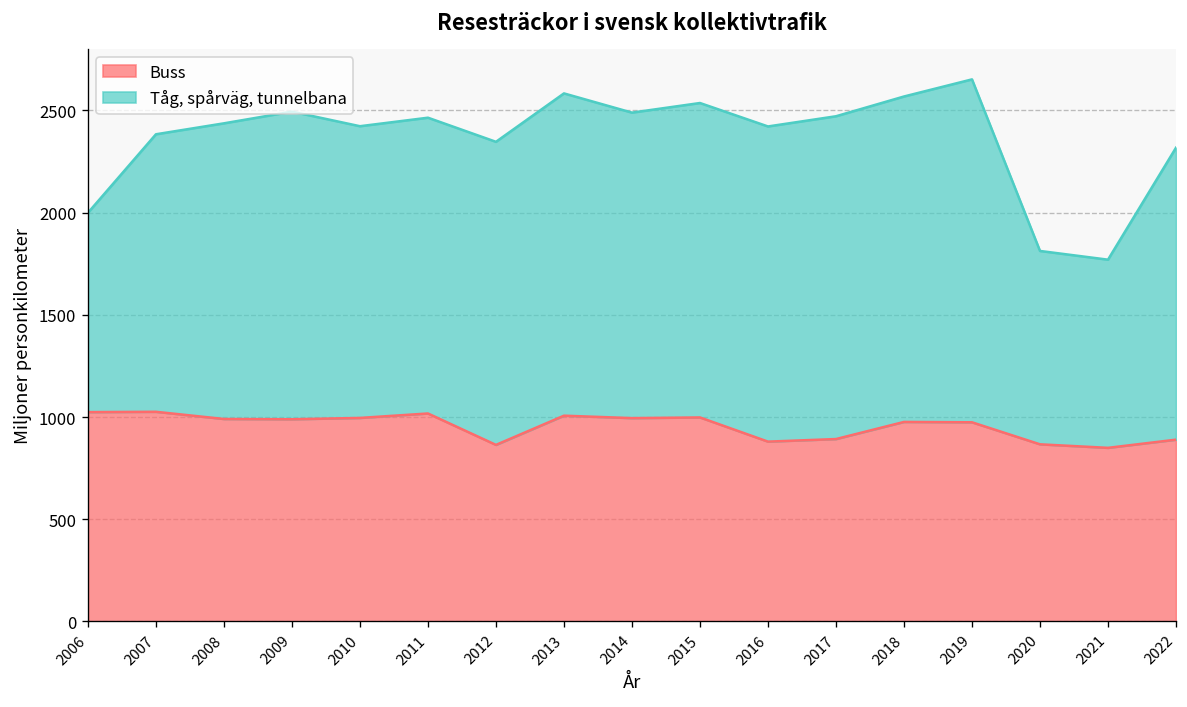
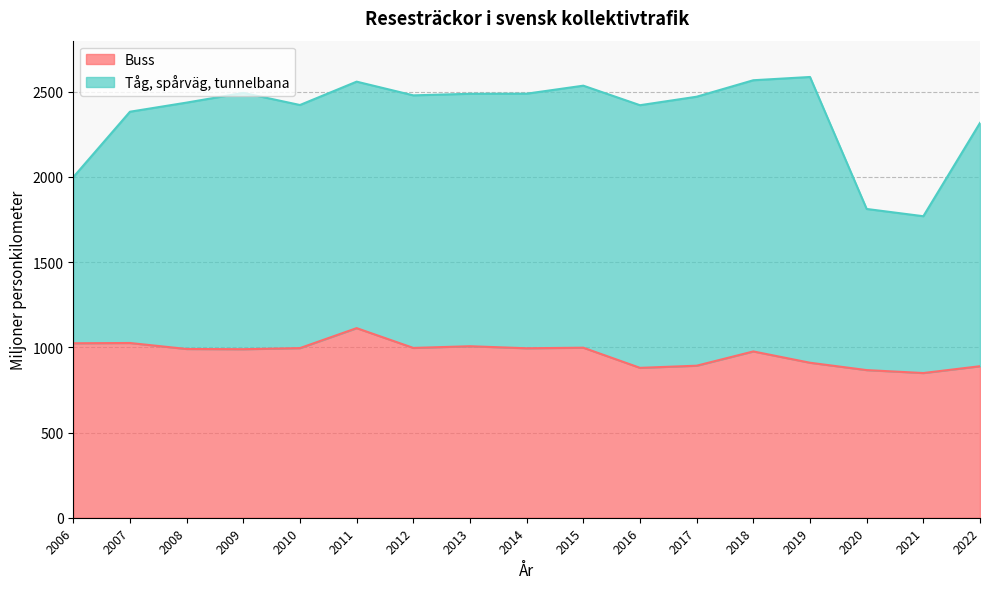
Buss, 2011: 1020 -> 1110
Buss, 2012: 860 -> 1000
Tåg, spårväg, tunnelbana, 2013: 1580 -> 1480
Buss, 2019: 970 -> 910
